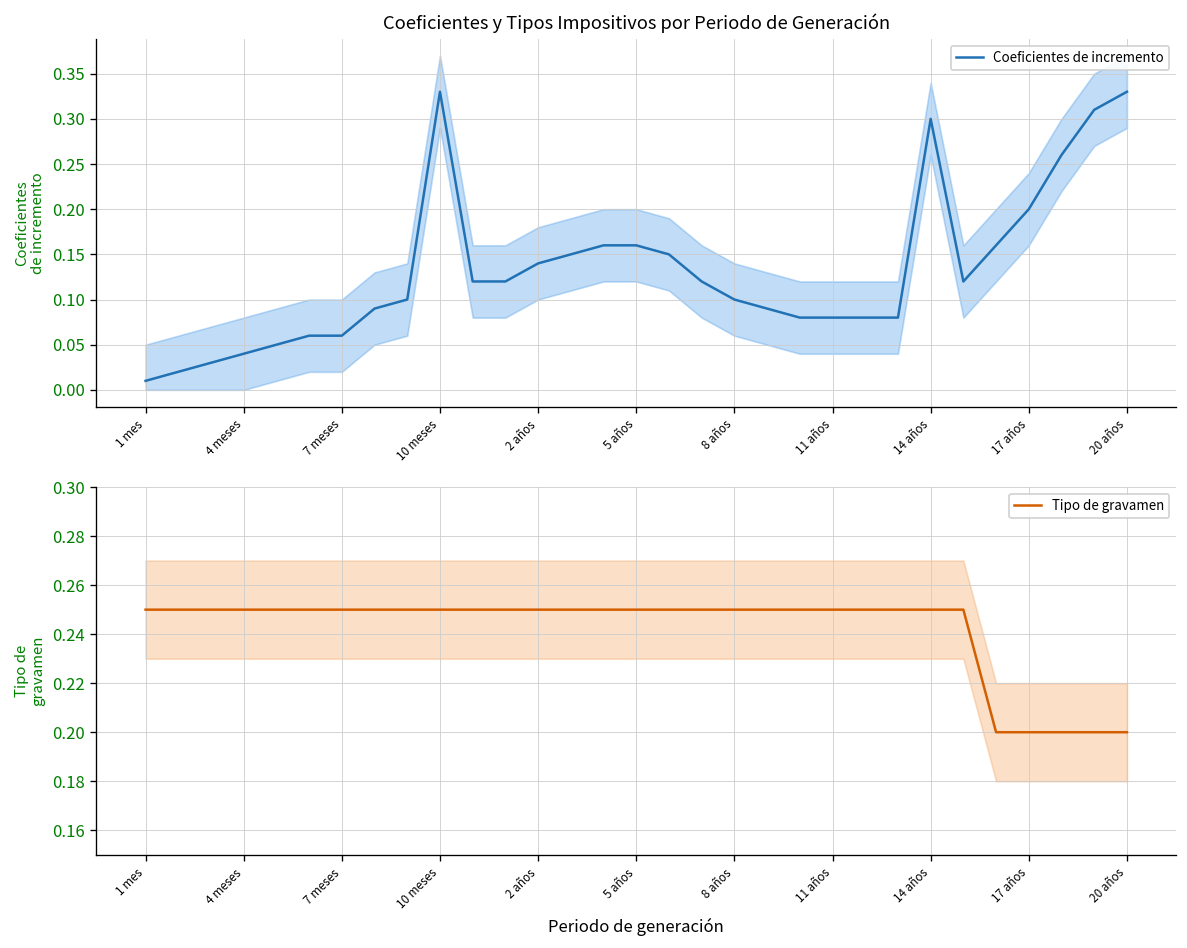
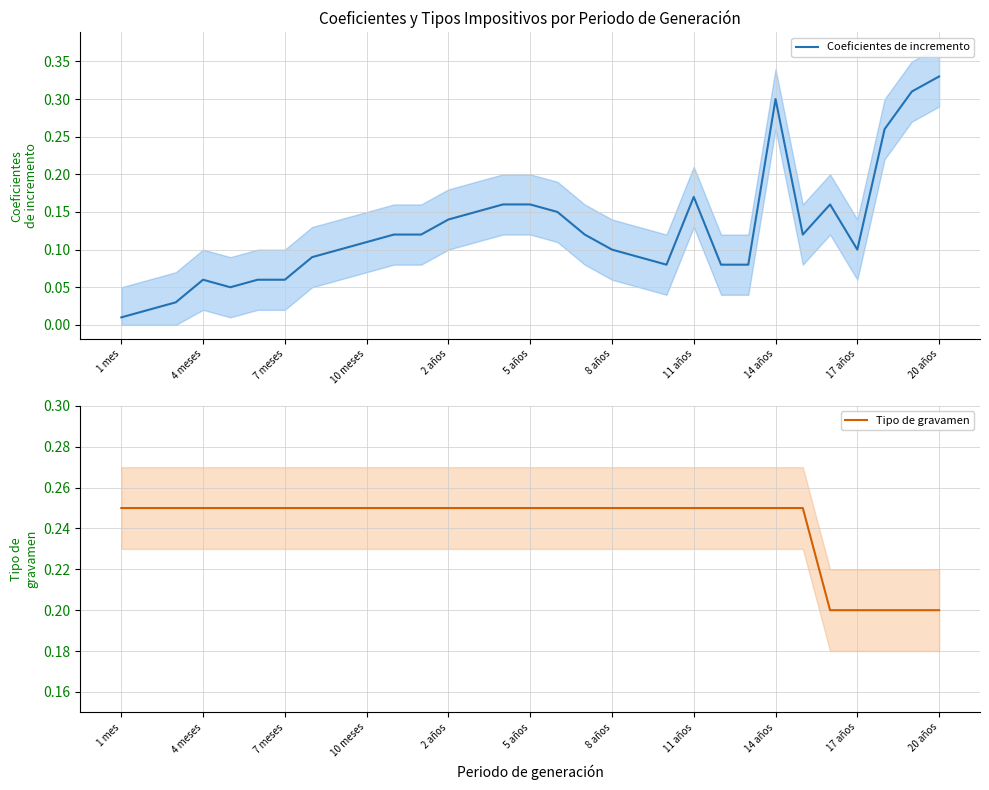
Coeficientes y Tipos Impositivos por Periodo de Generación, Coeficientes de incremento, 4 meses: 0.04 -> 0.06
Coeficientes y Tipos Impositivos por Periodo de Generación, Coeficientes de incremento, 10 meses: 0.33 -> 0.11
Coeficientes y Tipos Impositivos por Periodo de Generación, Coeficientes de incremento, 11 años: 0.08 -> 0.17
Coeficientes y Tipos Impositivos por Periodo de Generación, Coeficientes de incremento, 17 años: 0.2 -> 0.1
